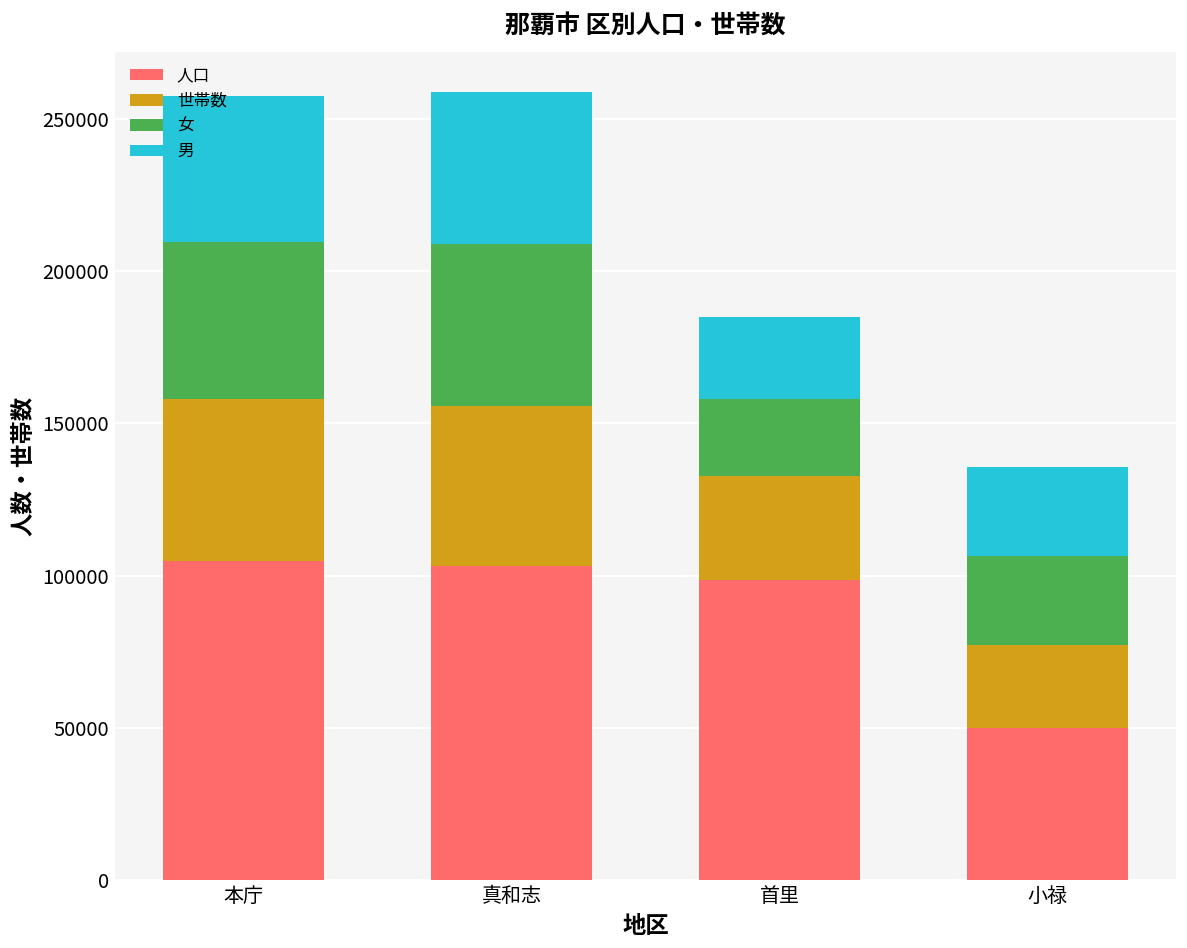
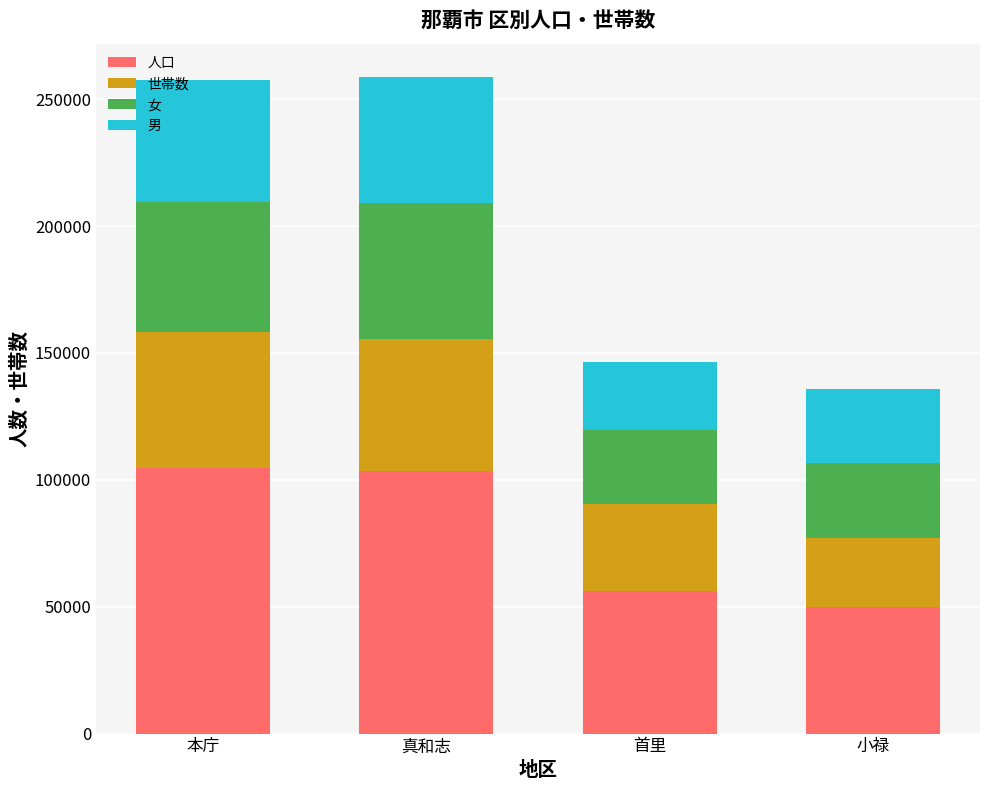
人口, 首里: 98000 -> 56000
女, 首里: 26000 -> 30000
